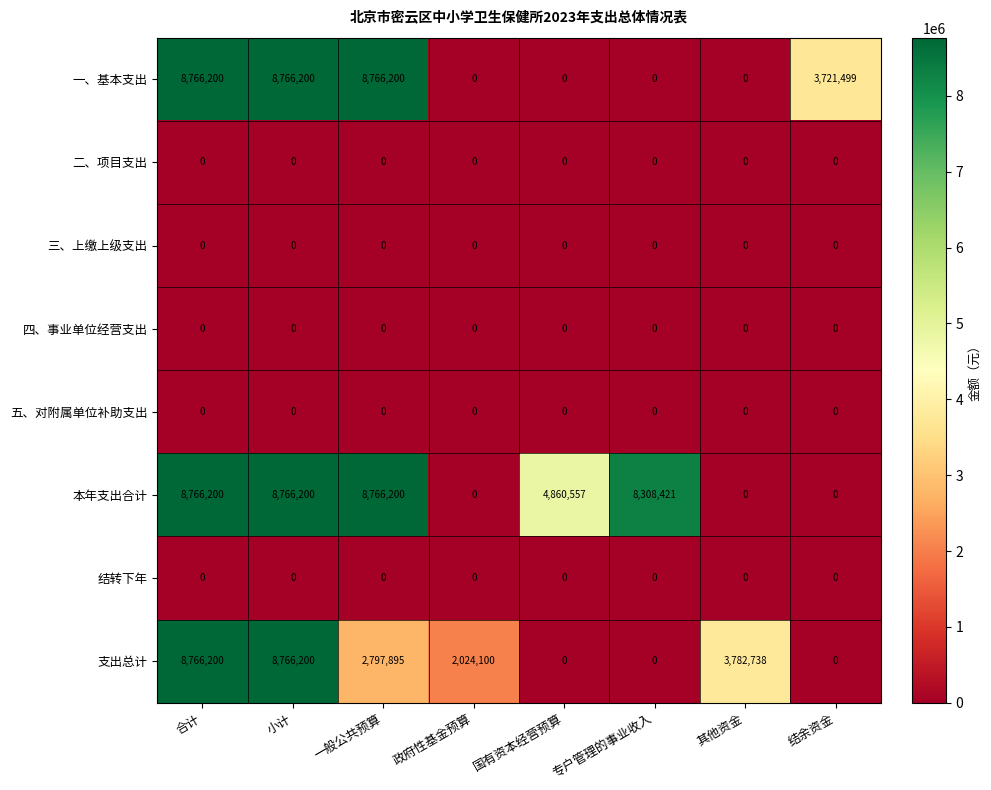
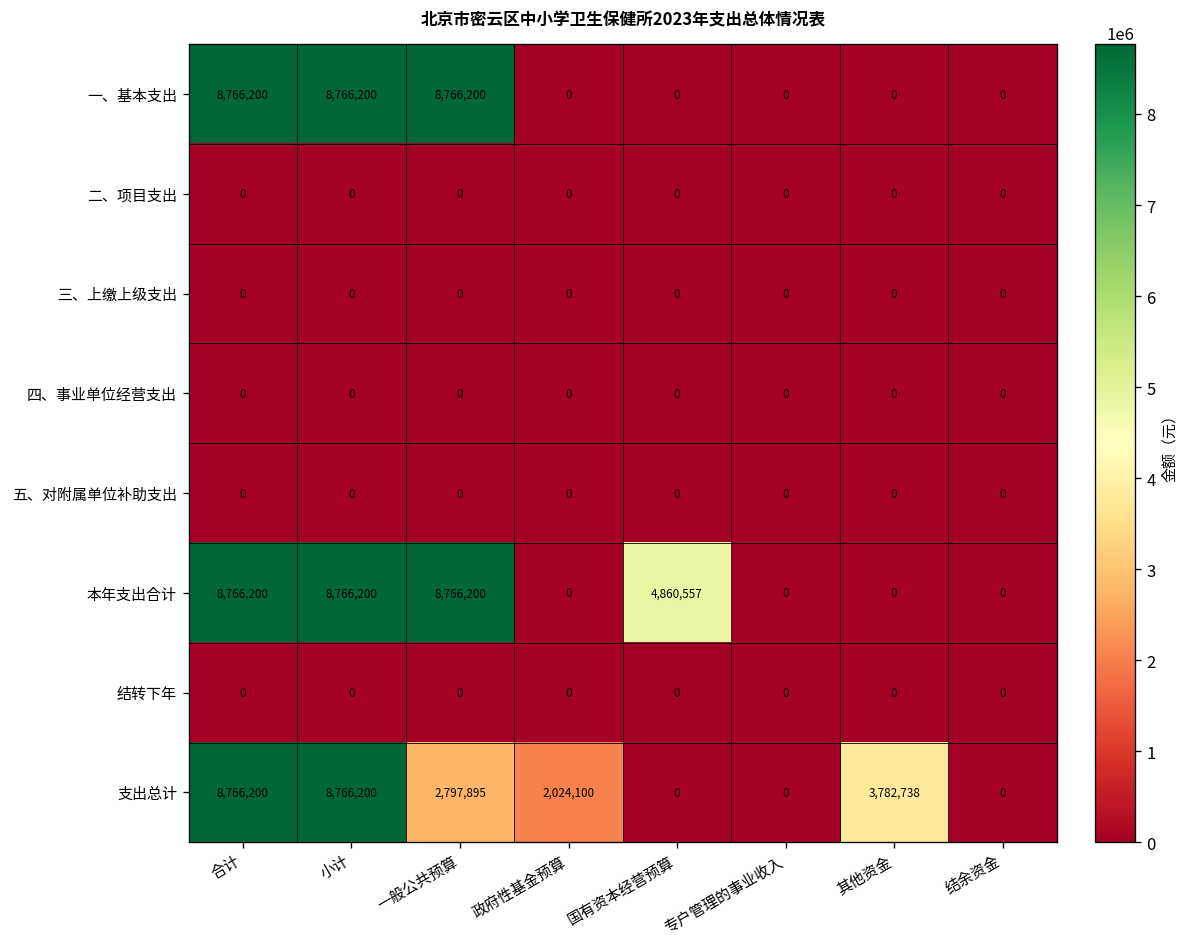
一、基本支出, 结余资金: 3,721,499 -> 0
本年支出合计, 专户管理的事业收入: 8,308,421 -> 0
